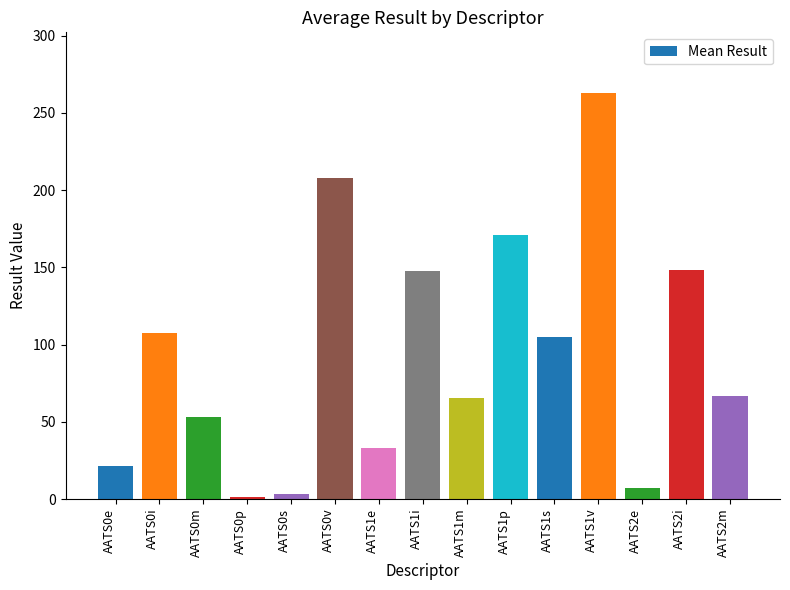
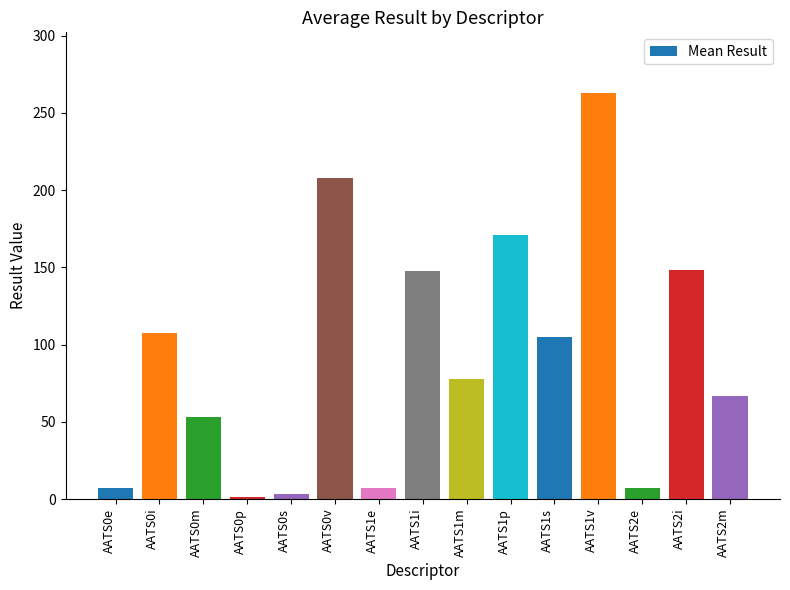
AATS0e: 21 -> 7
AATS1e: 33 -> 7
AATS1m: 65 -> 78
